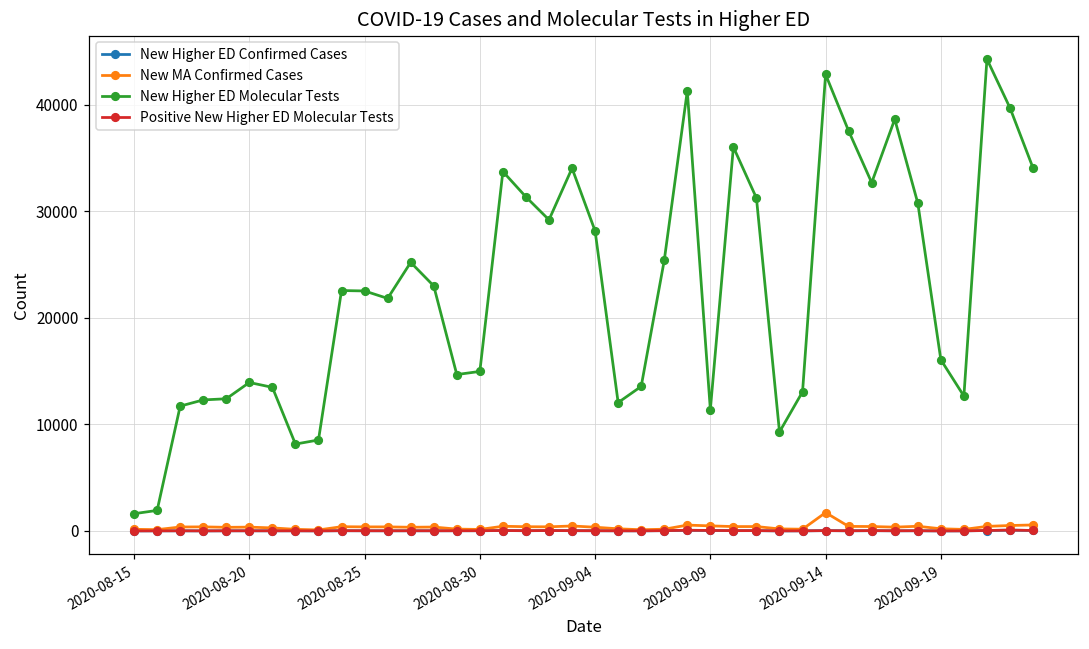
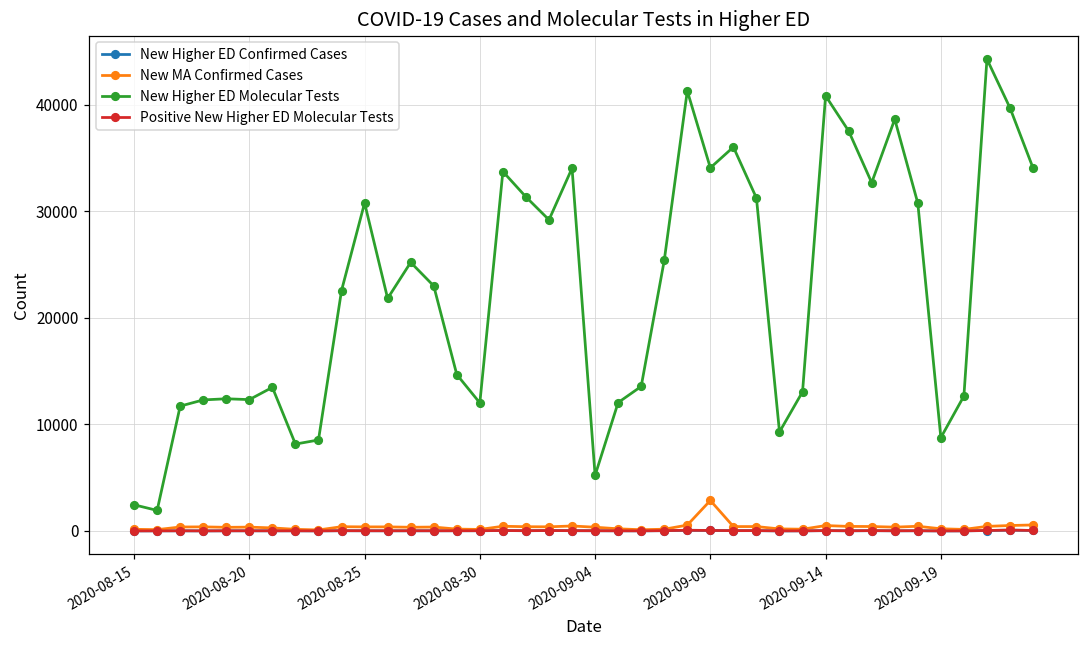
New Higher ED Molecular Tests, 2020-08-15: 1600 -> 2500
New Higher ED Molecular Tests, 2020-08-20: 14000 -> 12000
New Higher ED Molecular Tests, 2020-08-25: 23000 -> 31000
New Higher ED Molecular Tests, 2020-08-30: 15000 -> 12000
New Higher ED Molecular Tests, 2020-09-04: 28000 -> 5000
New MA Confirmed Cases, 2020-09-09: 0 -> 3000
New Higher ED Molecular Tests, 2020-09-09: 11000 -> 34000
New MA Confirmed Cases, 2020-09-14: 2000 -> 1000
New Higher ED Molecular Tests, 2020-09-14: 43000 -> 41000
New Higher ED Molecular Tests, 2020-09-19: 16000 -> 9000
